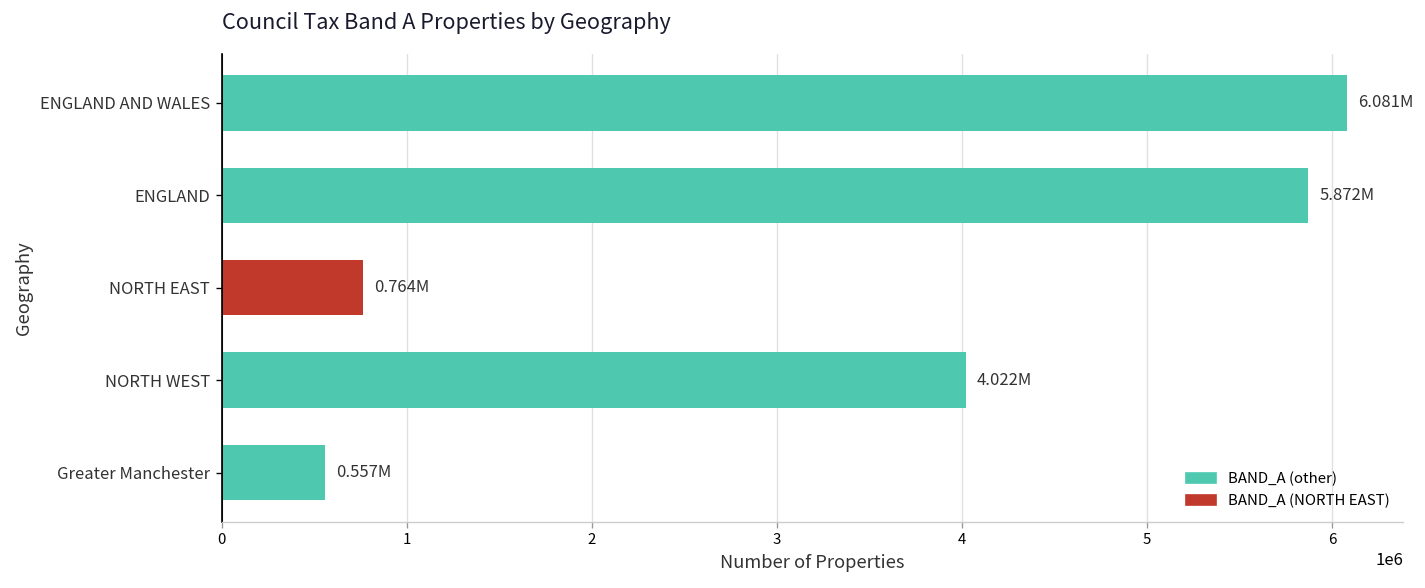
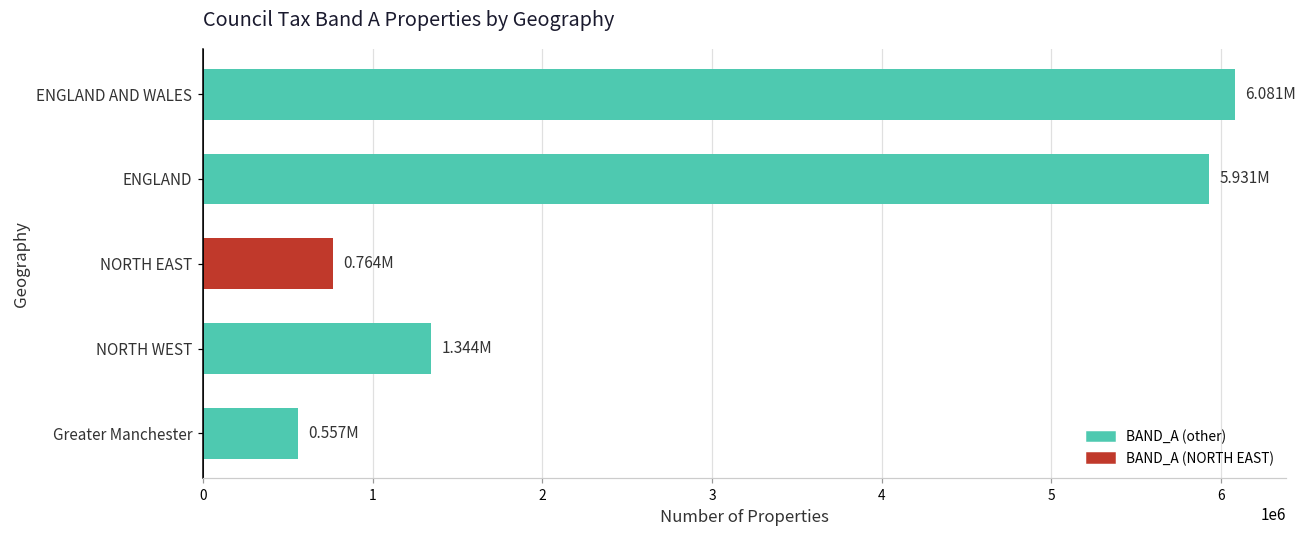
ENGLAND: 5.872M -> 5.931M
NORTH WEST: 4.022M -> 1.344M
